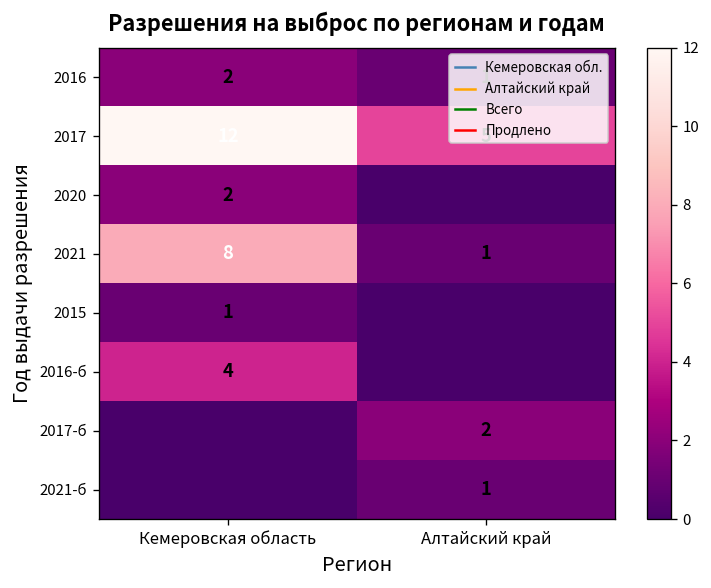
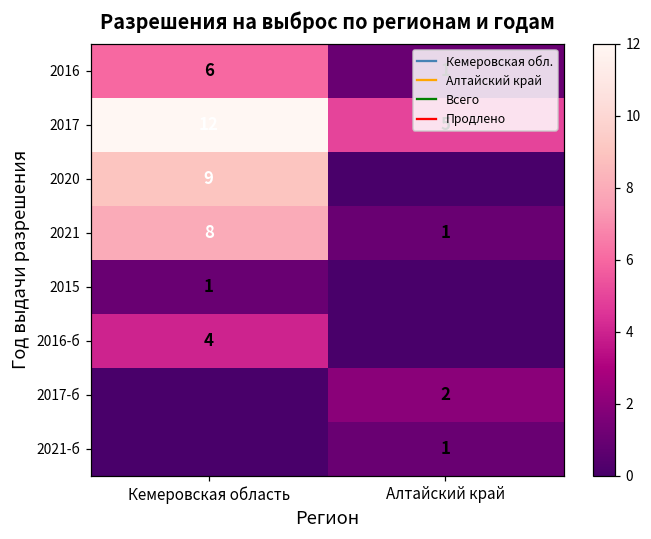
2016, Кемеровская область: 2 -> 6
2020, Кемеровская область: 2 -> 9
